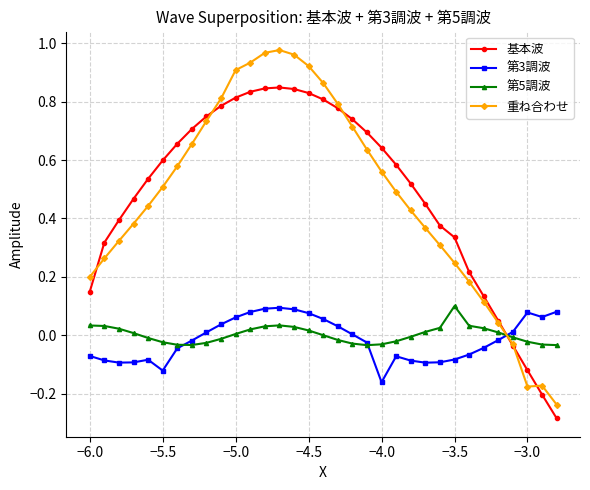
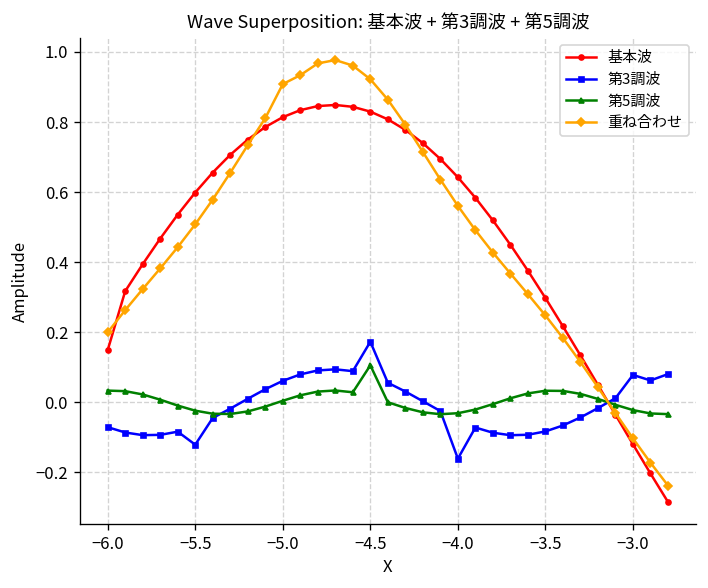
第3調波, −4.5: 0.08 -> 0.17
第5調波, −4.5: 0.02 -> 0.11
基本波, −3.5: 0.34 -> 0.30
第5調波, −3.5: 0.10 -> 0.03
重ね合わせ, −3.0: -0.18 -> -0.10
